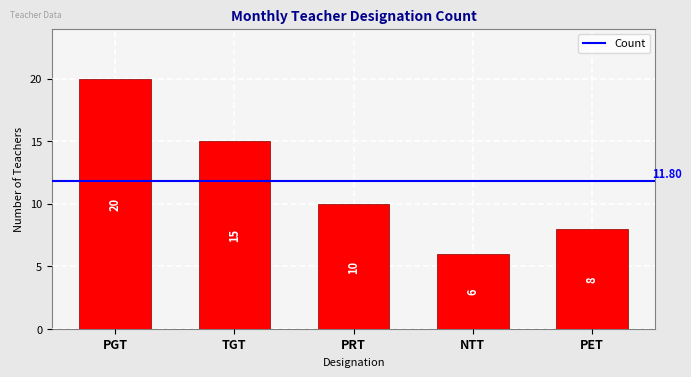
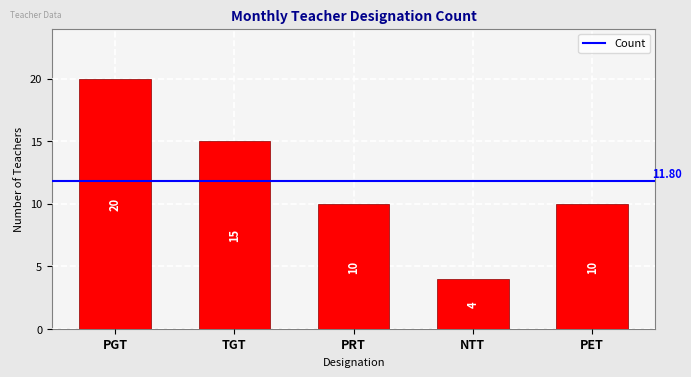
NTT: 6 -> 4
PET: 8 -> 10
